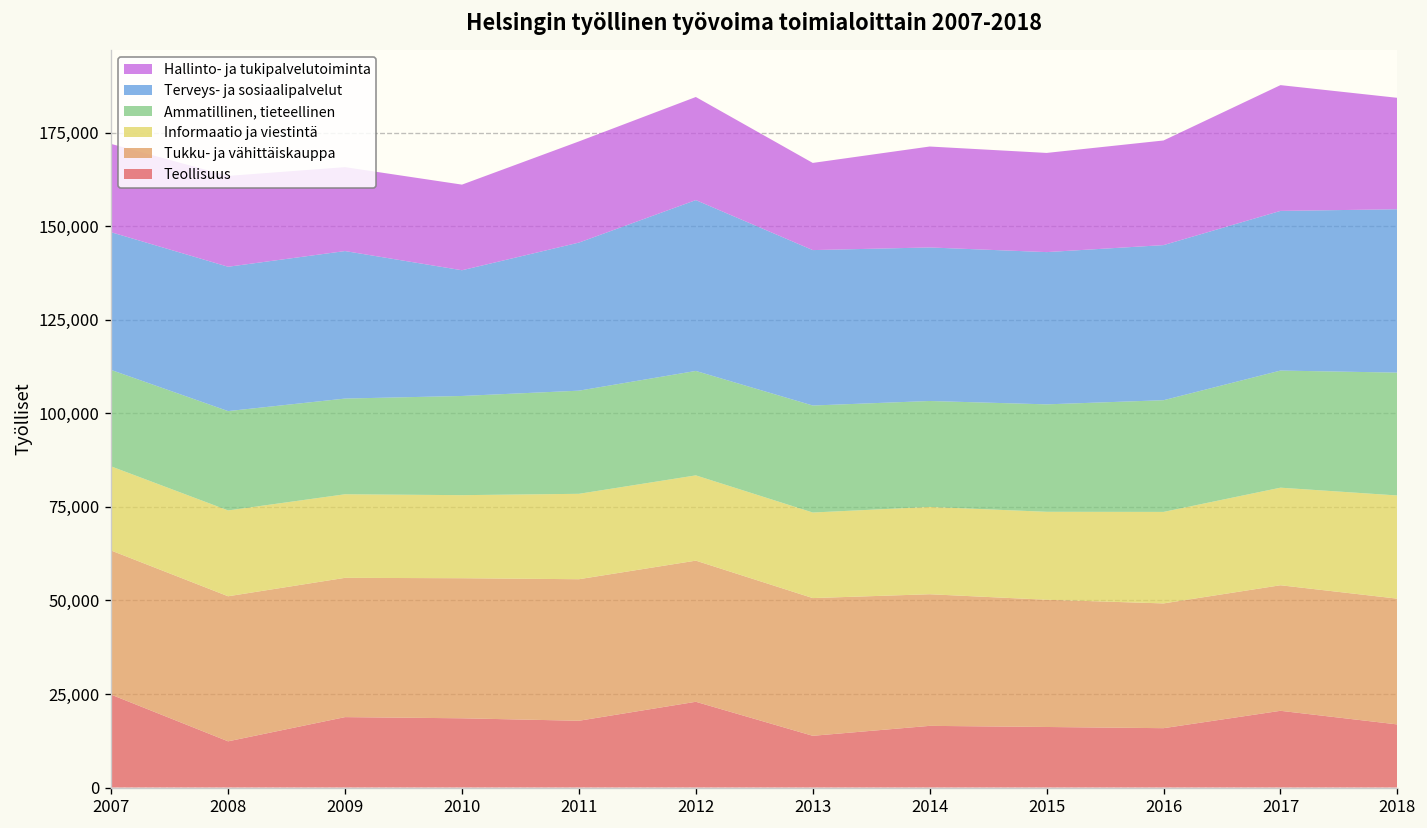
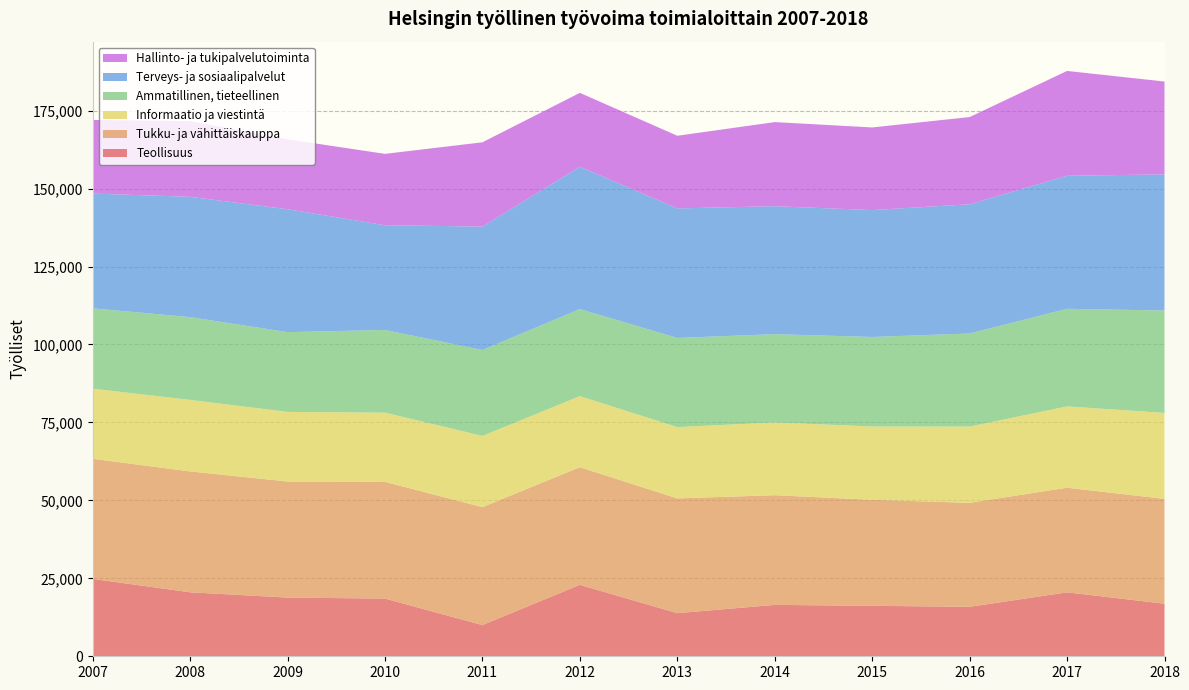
Teollisuus, 2008: 12,000 -> 21,000
Teollisuus, 2011: 18,000 -> 10,000
Hallinto- ja tukipalvelutoiminta, 2012: 28,000 -> 24,000
